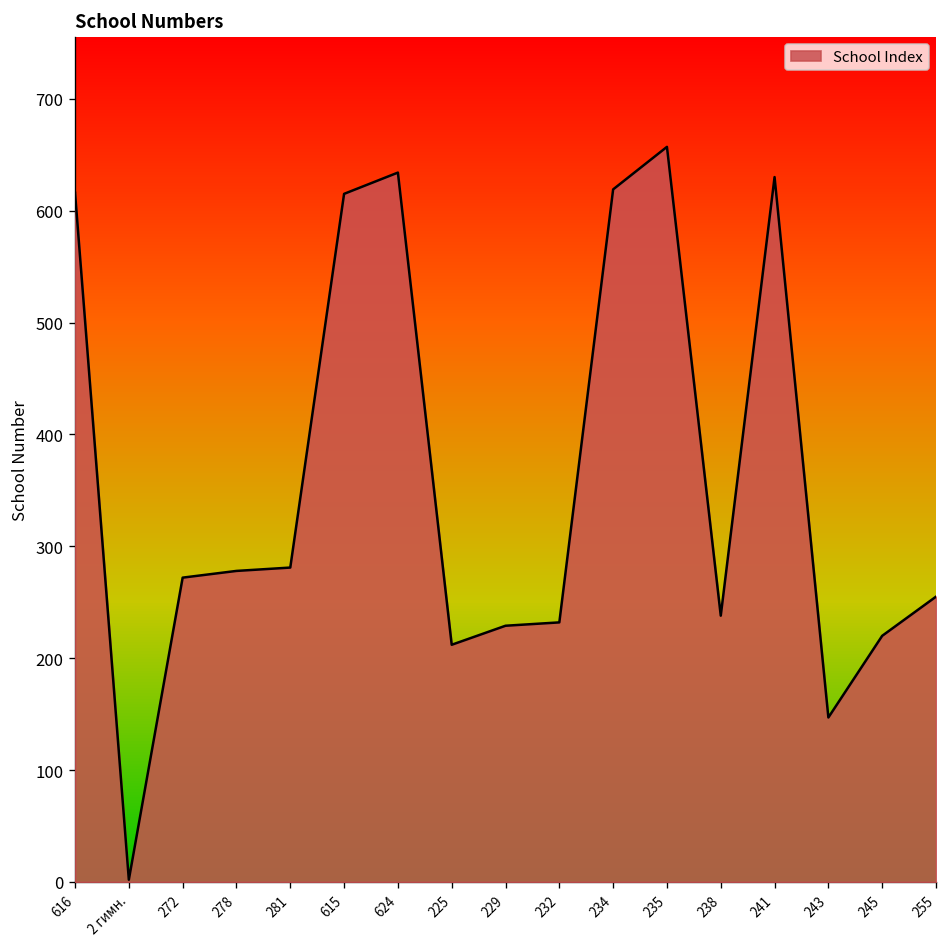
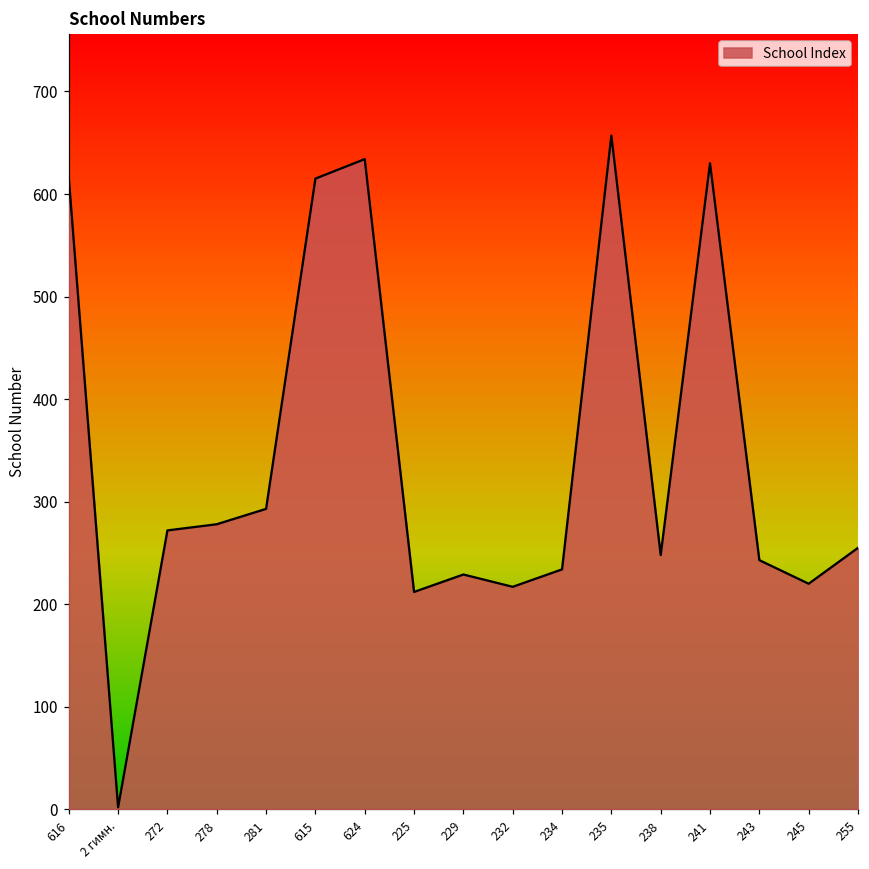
School Index, 281: 280 -> 290
School Index, 232: 230 -> 220
School Index, 234: 620 -> 230
School Index, 238: 240 -> 250
School Index, 243: 150 -> 240
